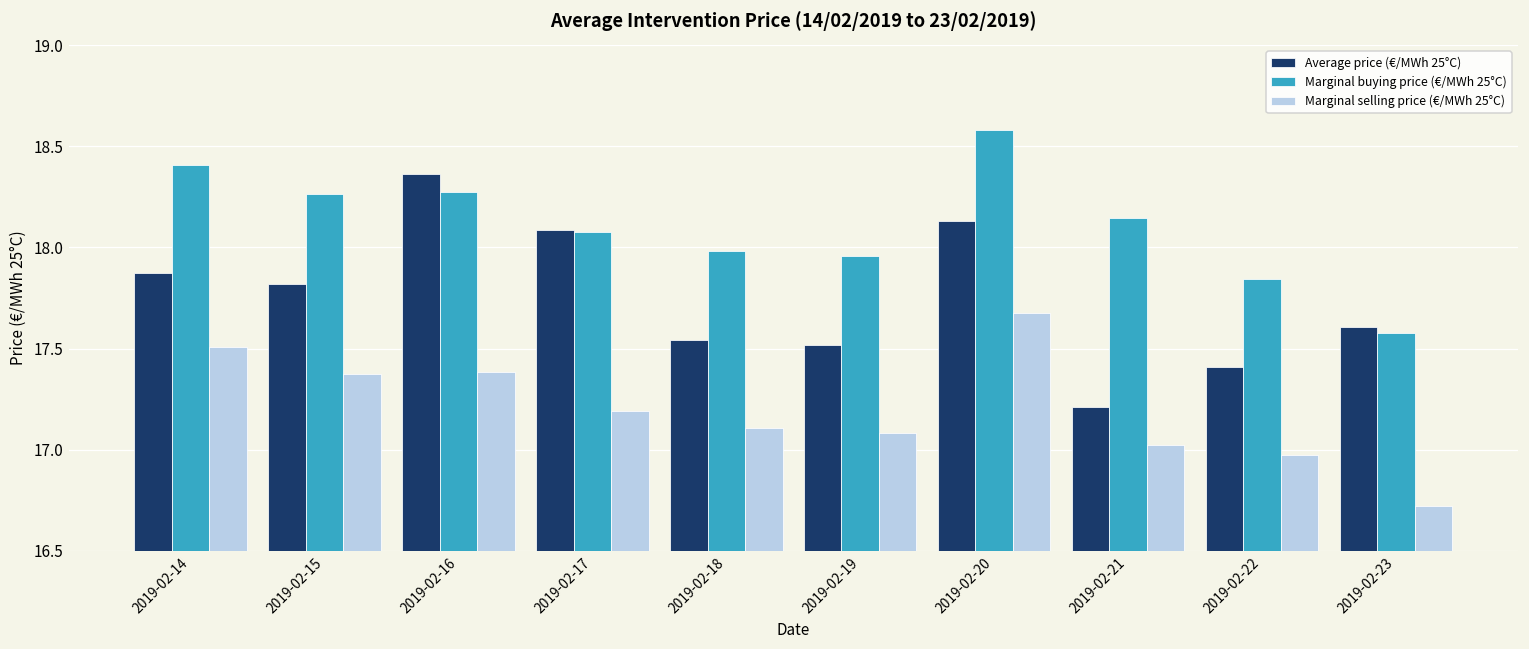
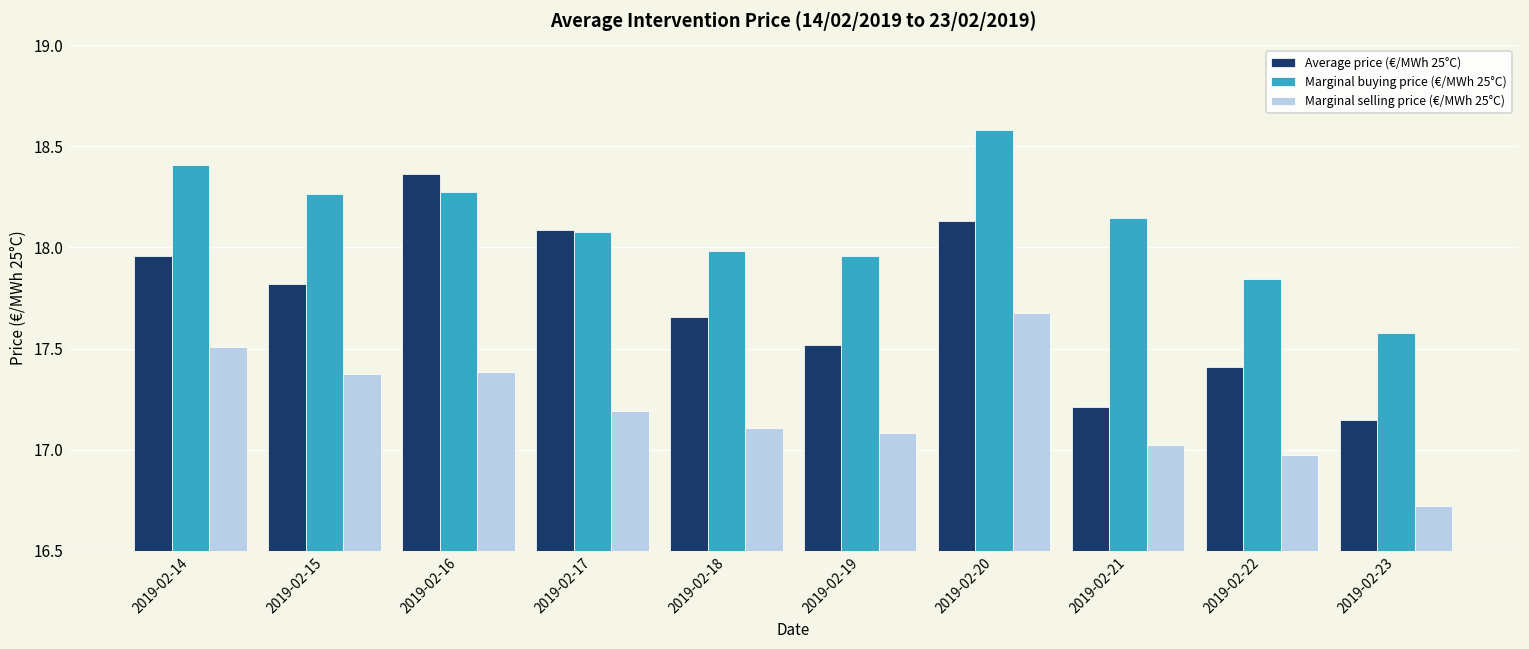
Average price (€/MWh 25°C), 2019-02-14: 17.88 -> 17.96
Average price (€/MWh 25°C), 2019-02-18: 17.54 -> 17.66
Average price (€/MWh 25°C), 2019-02-23: 17.61 -> 17.15
